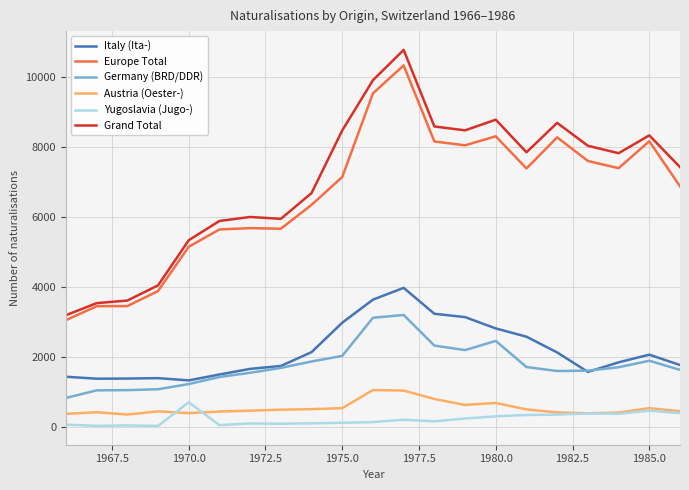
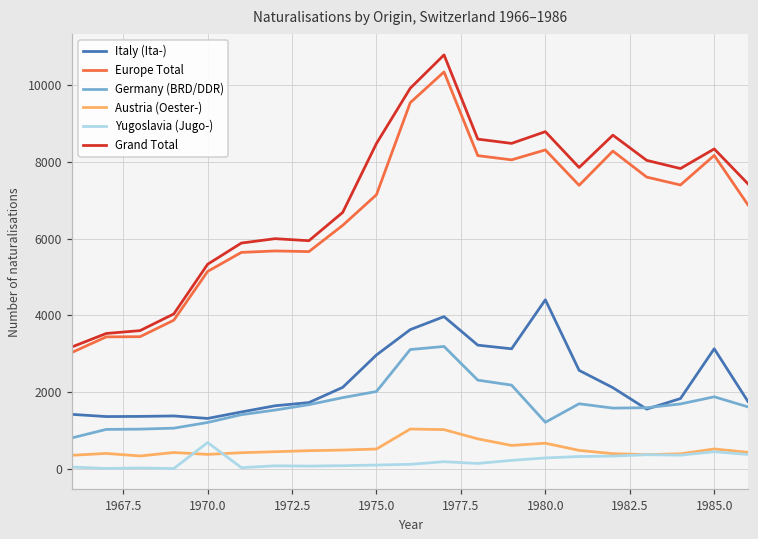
Italy (Ita-), 1980.0: 2800 -> 4400
Germany (BRD/DDR), 1980.0: 2500 -> 1200
Italy (Ita-), 1985.0: 2100 -> 3100
